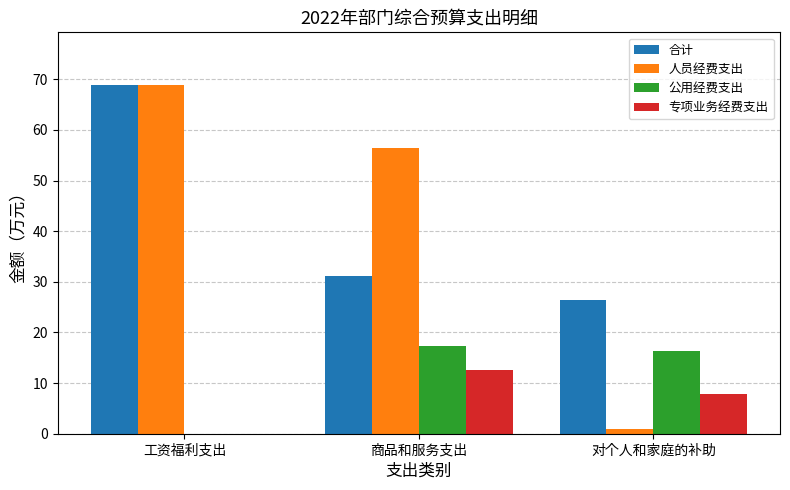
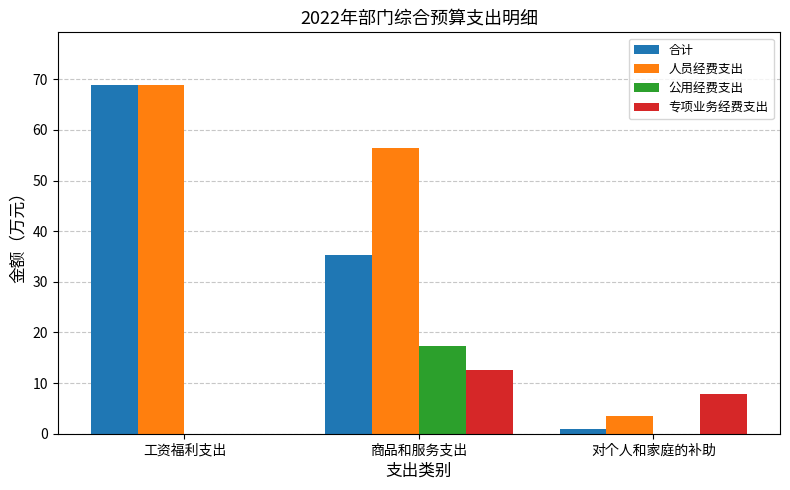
合计, 商品和服务支出: 31 -> 35
合计, 对个人和家庭的补助: 26 -> 1
人员经费支出, 对个人和家庭的补助: 1 -> 4
公用经费支出, 对个人和家庭的补助: 16 -> 0
